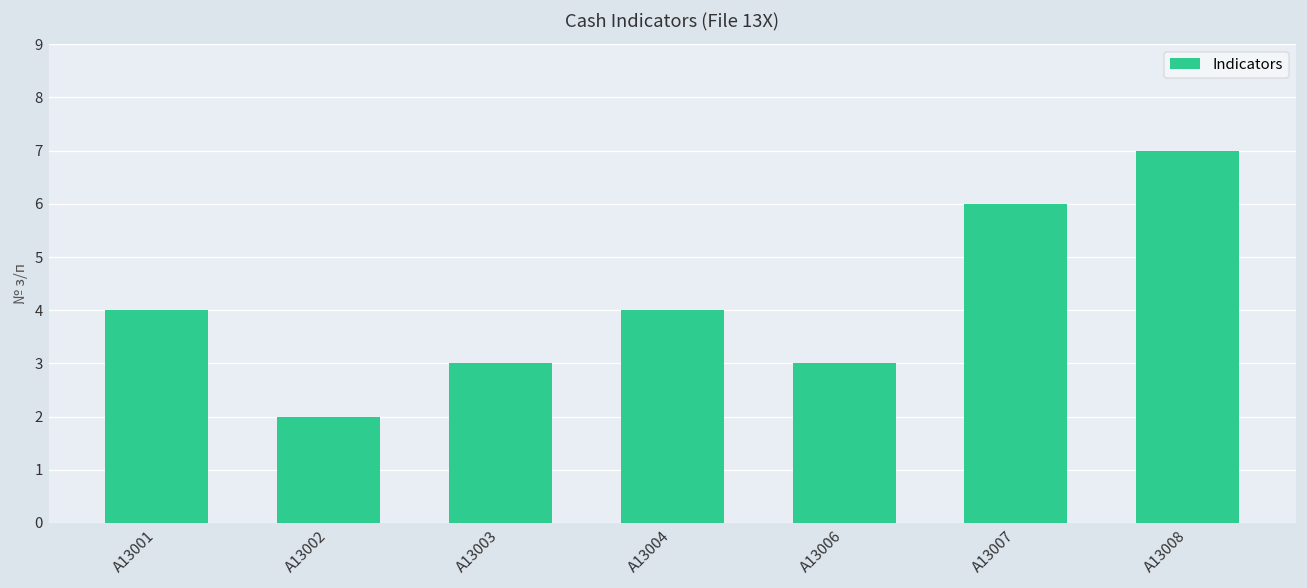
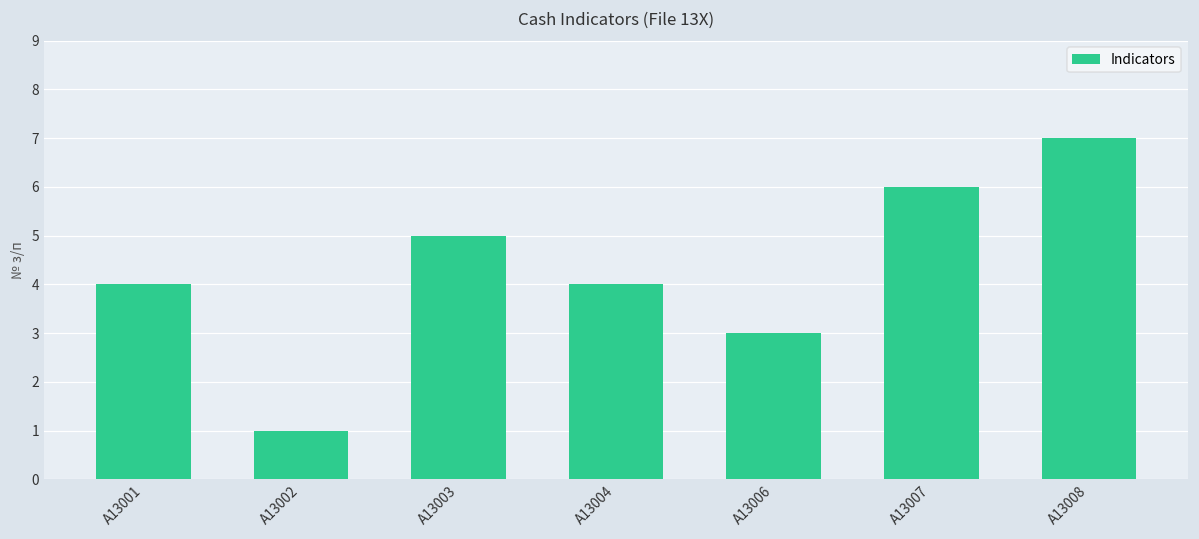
A13002: 2 -> 1
A13003: 3 -> 5
